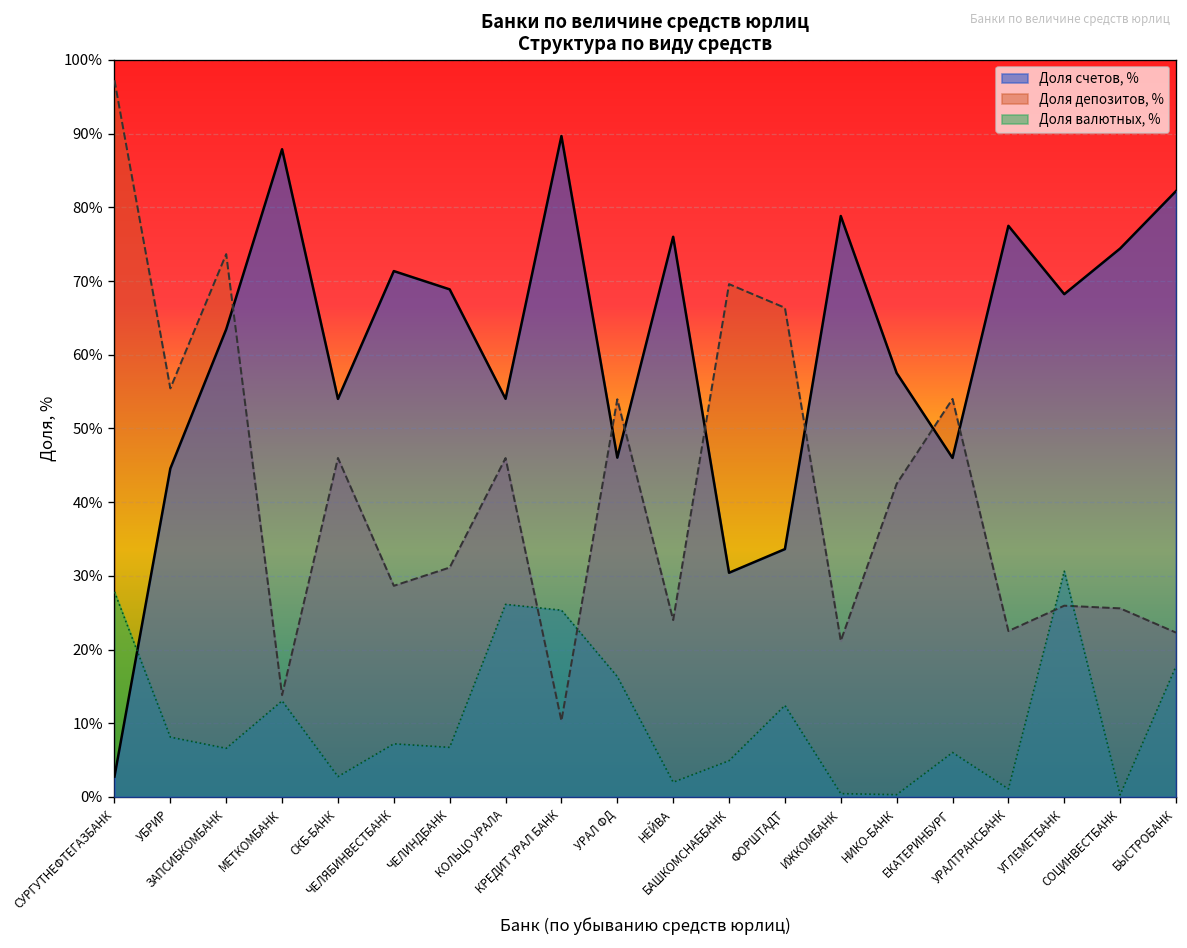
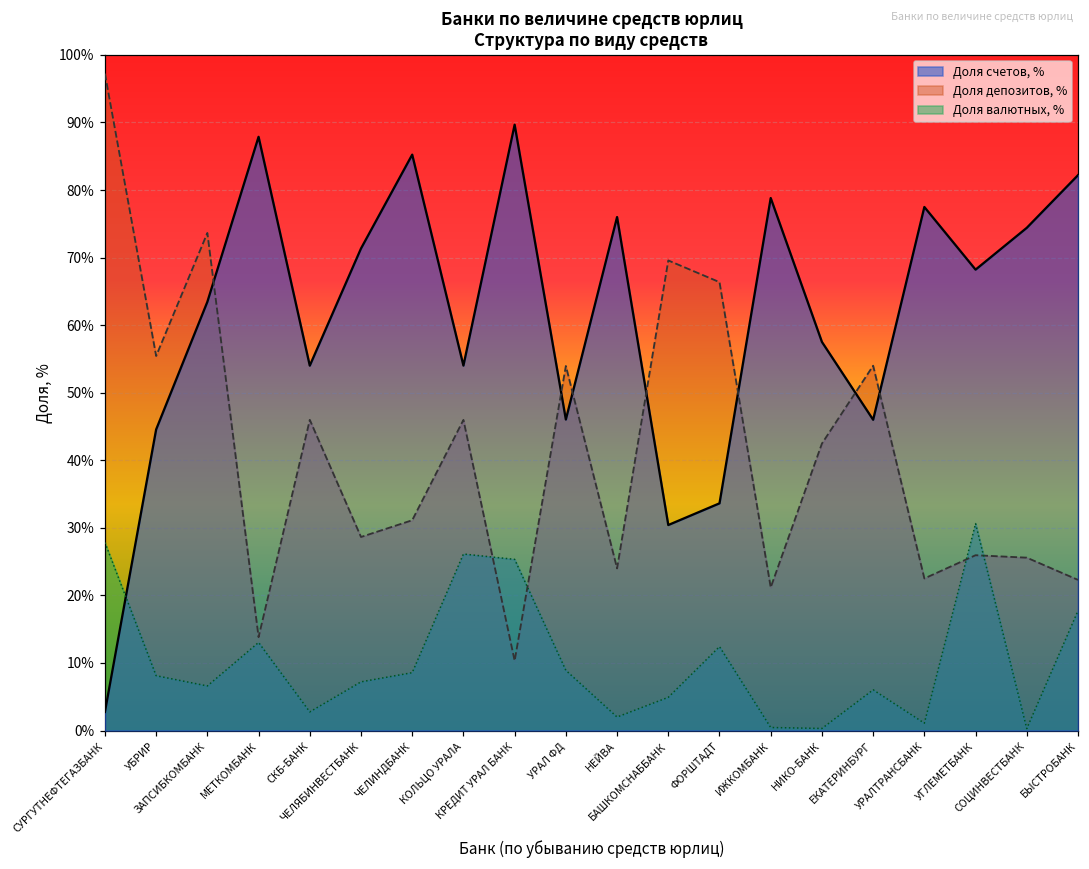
Доля счетов, %, ЧЕЛИНДБАНК: 69% -> 85%
Доля валютных, %, ЧЕЛИНДБАНК: 7% -> 9%
Доля валютных, %, УРАЛ ФД: 16% -> 9%
